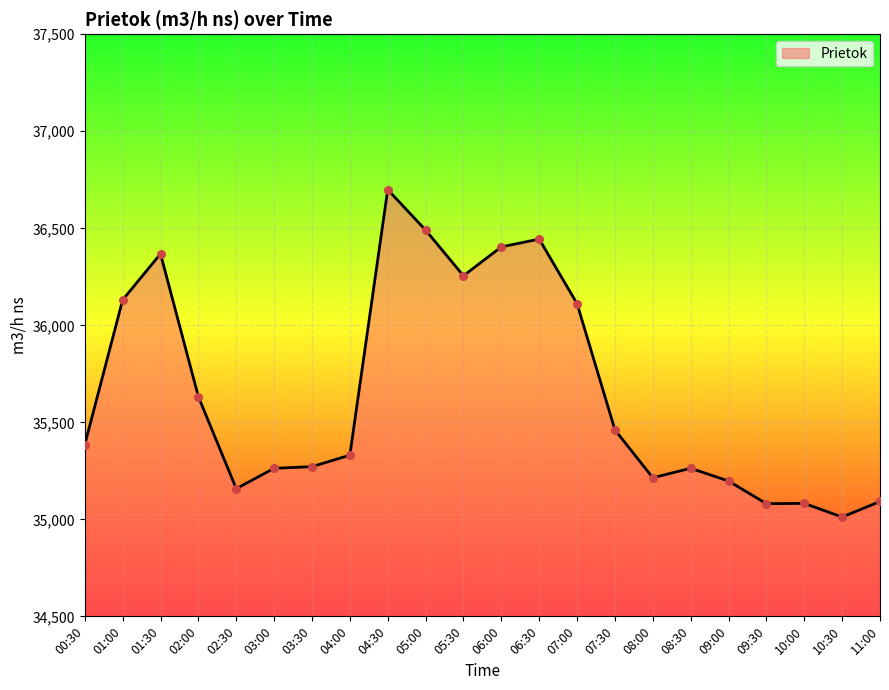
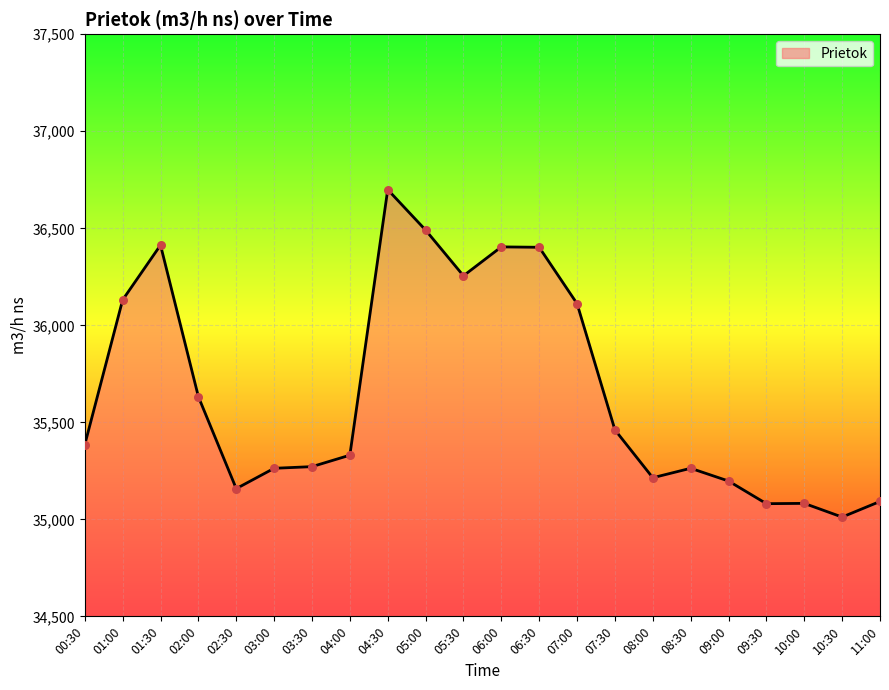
01:30: 36,370 -> 36,410
06:30: 36,440 -> 36,400
